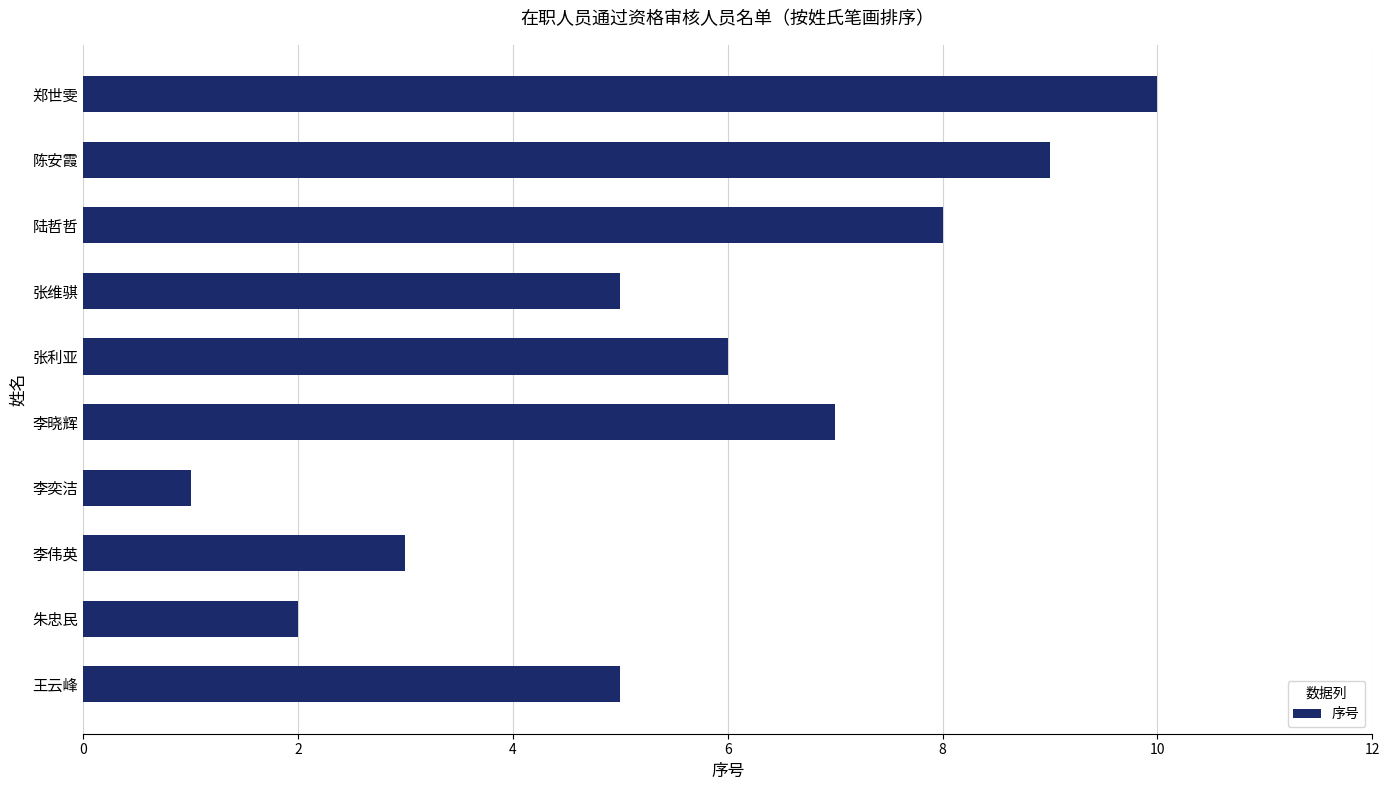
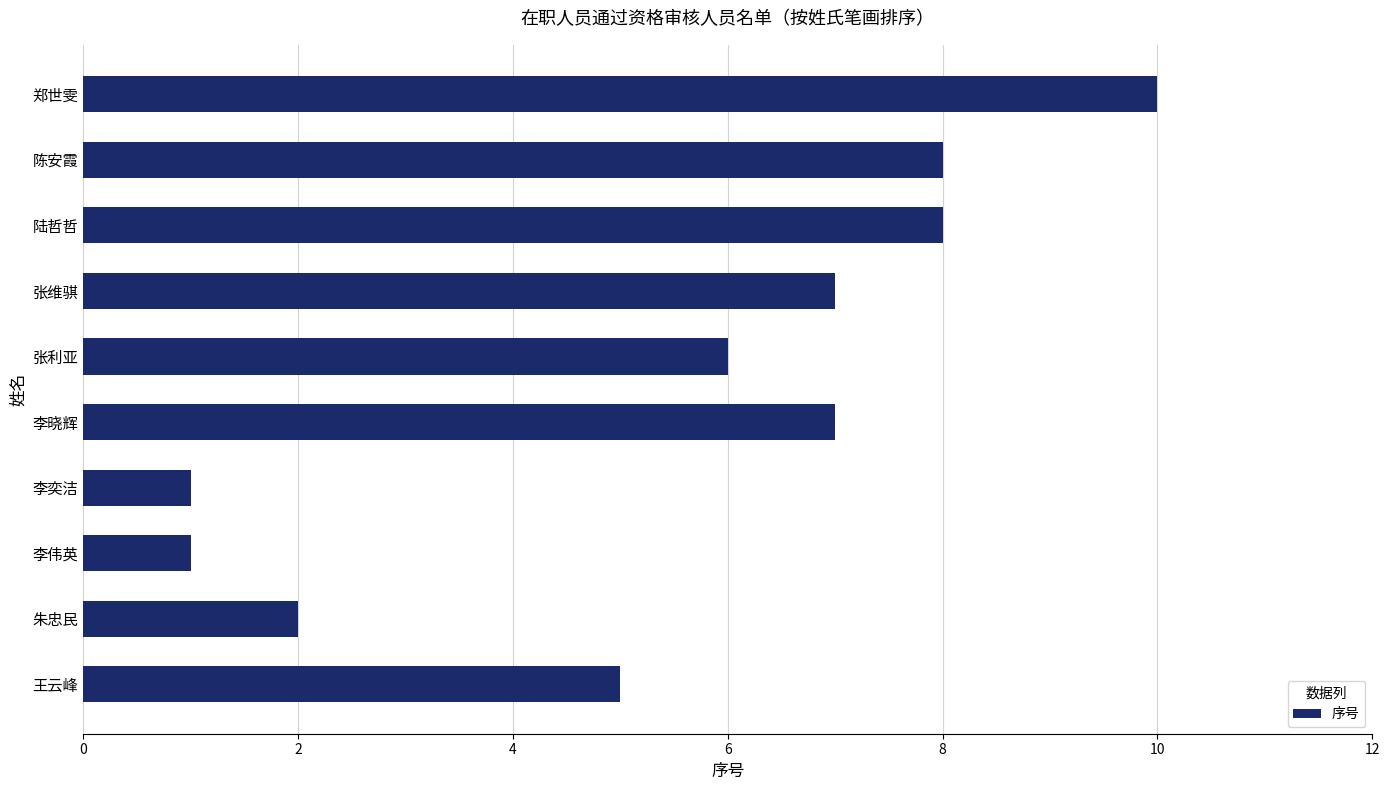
陈安霞: 9 -> 8
张维骐: 5 -> 7
李伟英: 3 -> 1
